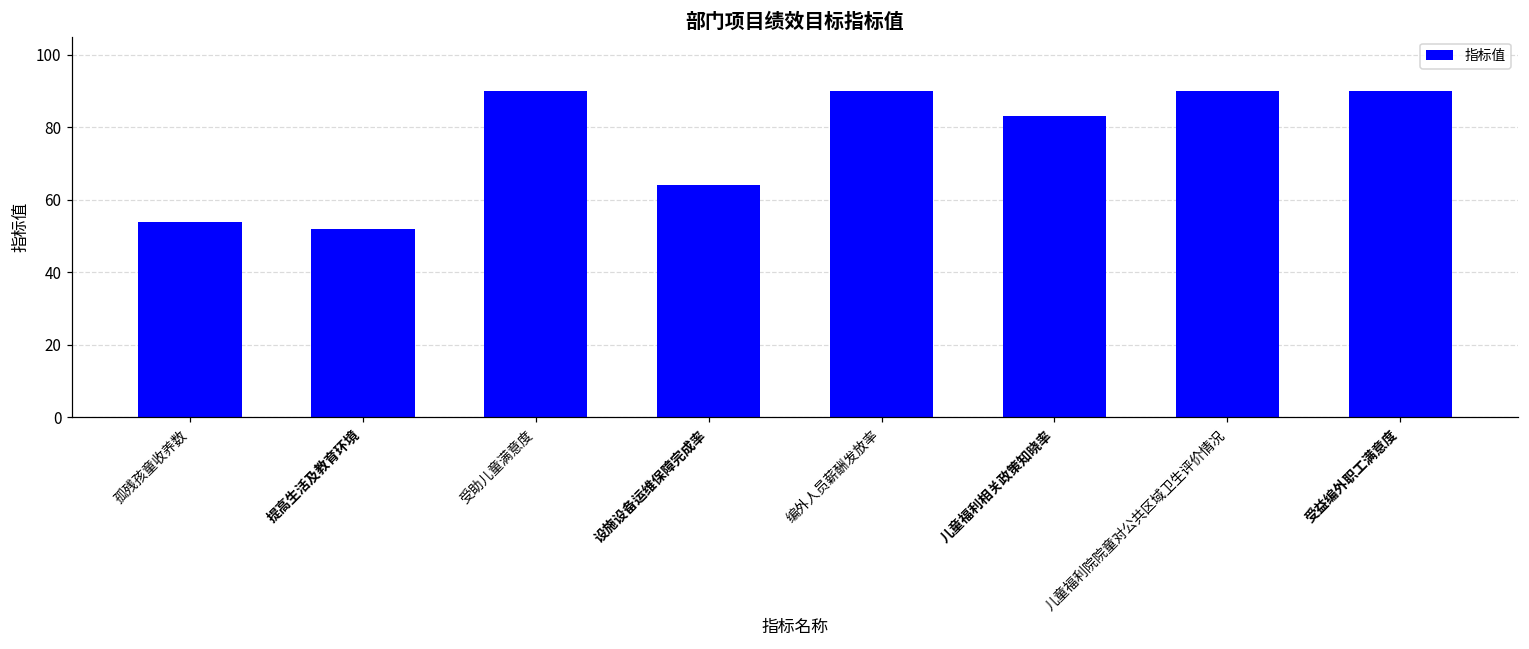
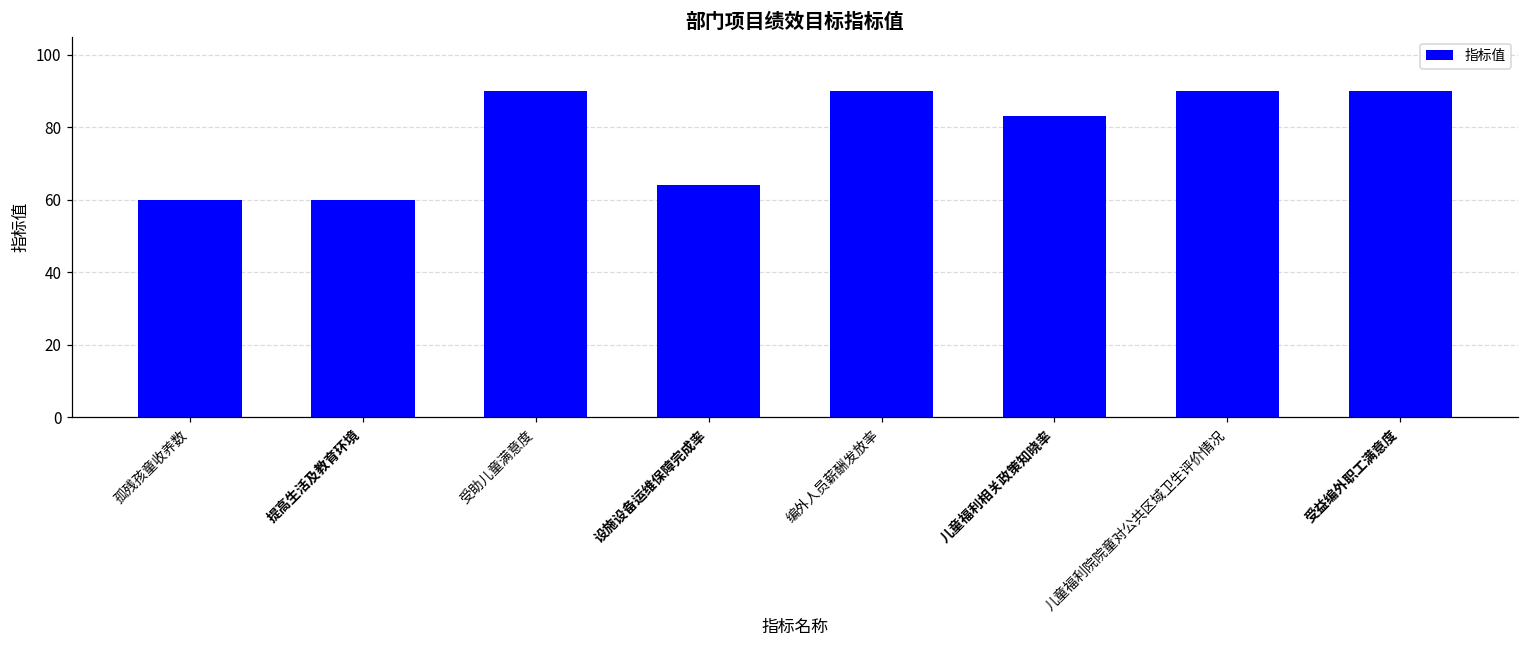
孤残孩童收养数: 54 -> 60
提高生活及教育环境: 52 -> 60
